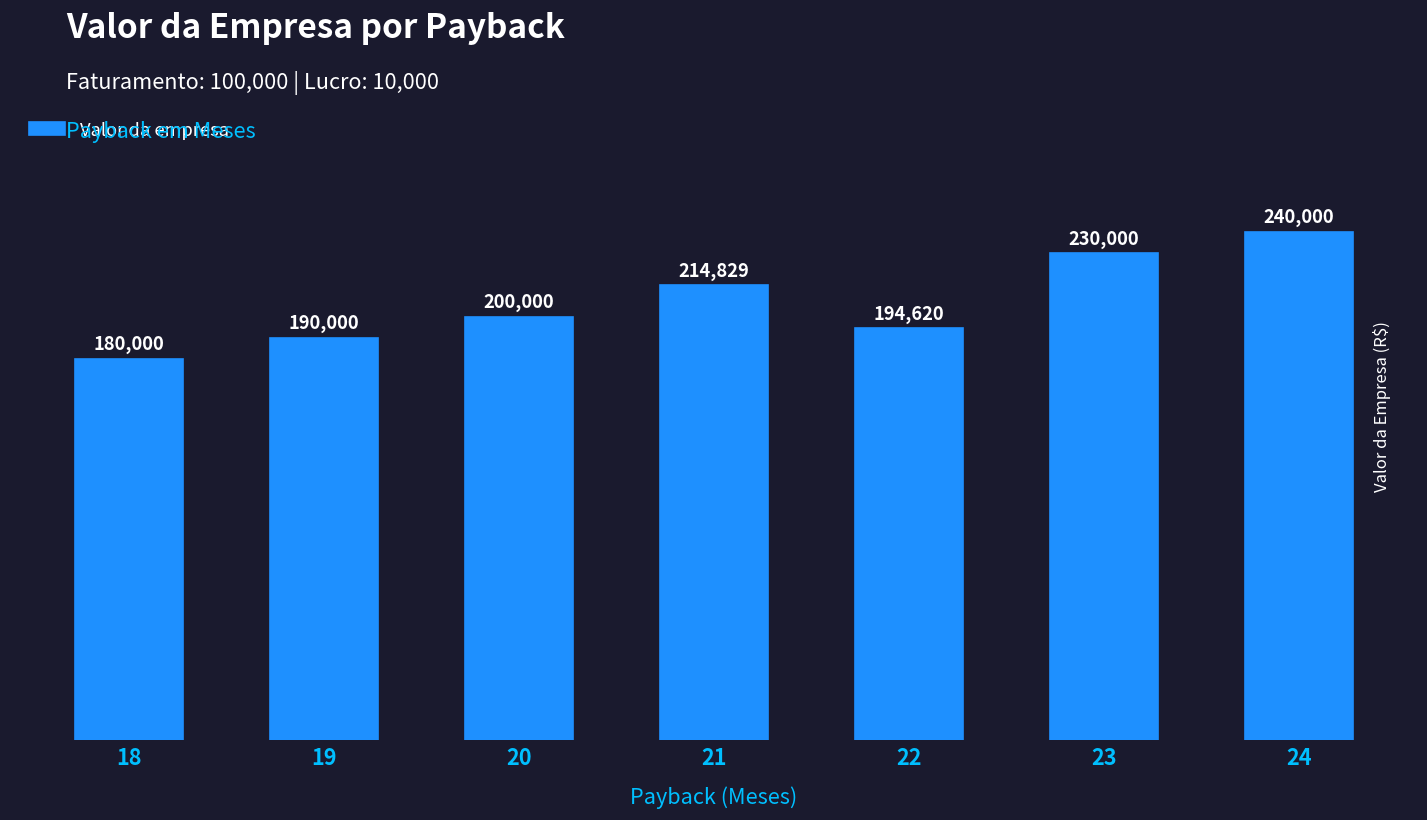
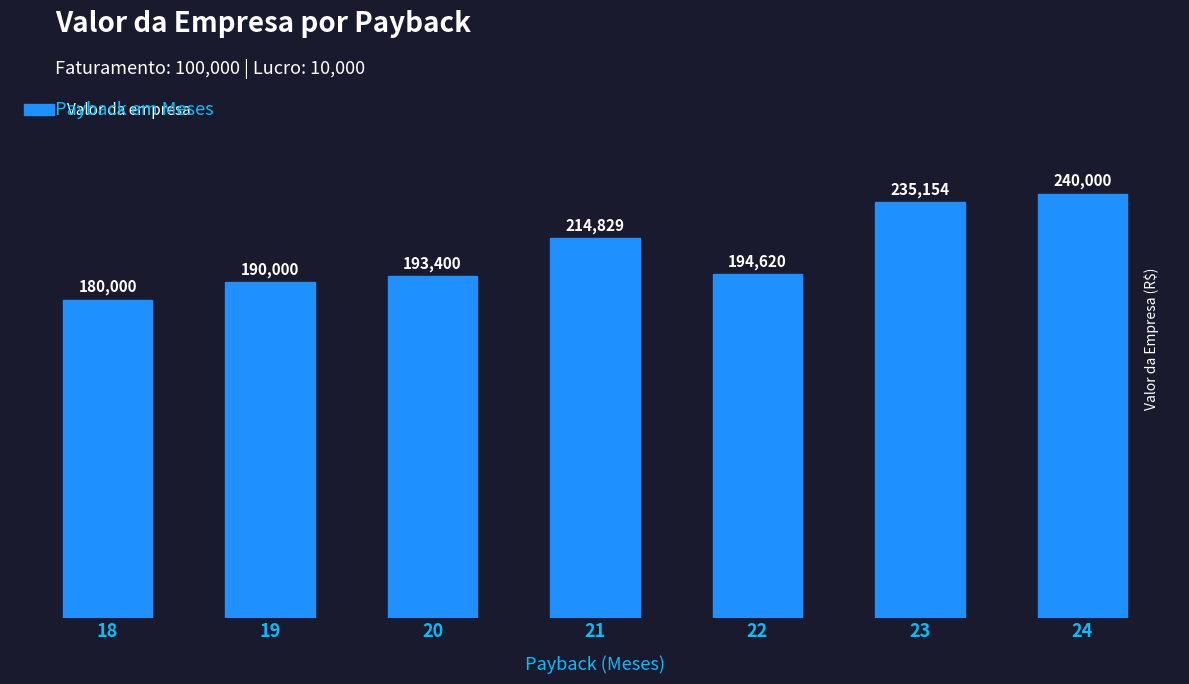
20: 200,000 -> 193,400
23: 230,000 -> 235,154
